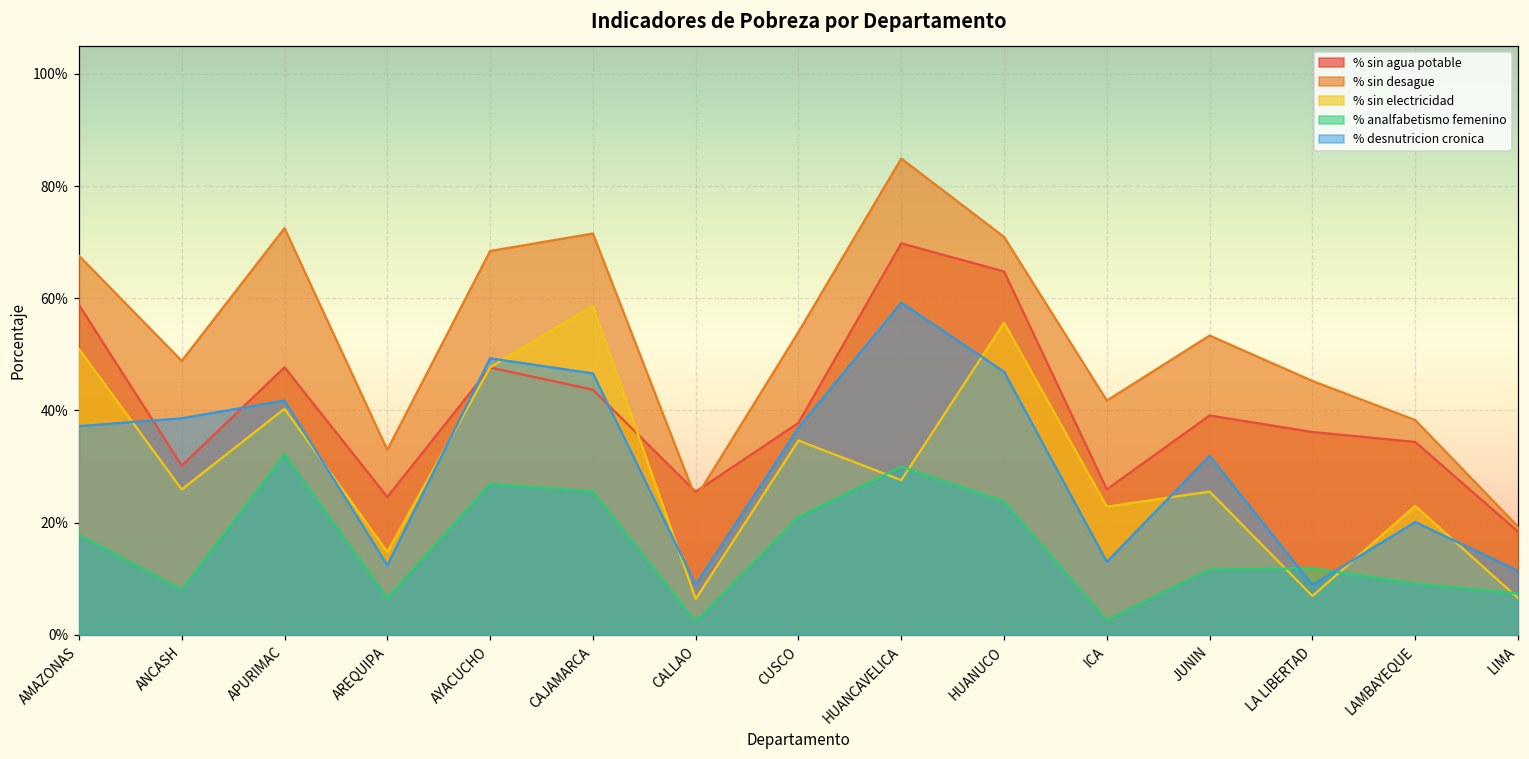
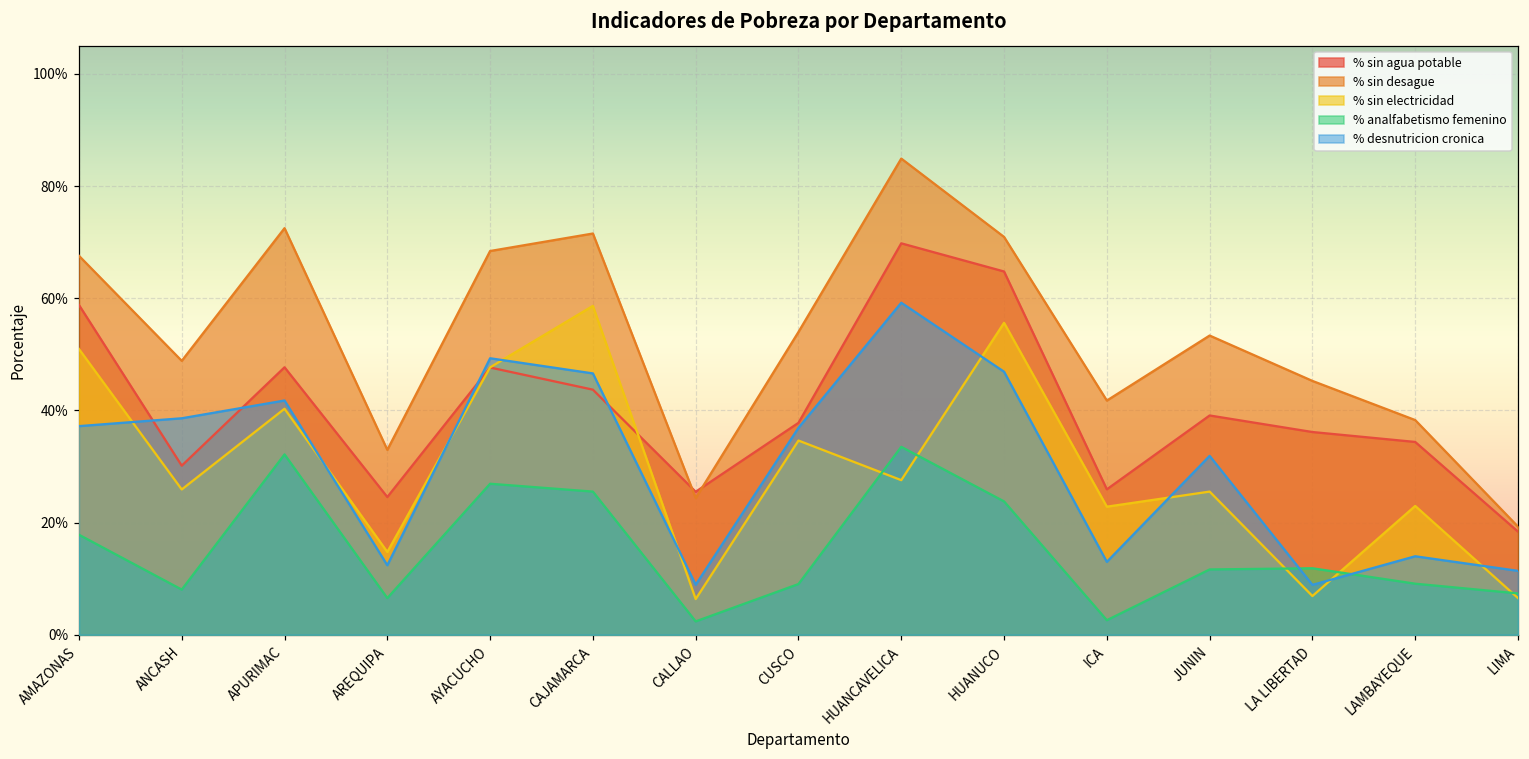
% analfabetismo femenino, CUSCO: 21% -> 9%
% analfabetismo femenino, HUANCAVELICA: 30% -> 34%
% desnutricion cronica, LAMBAYEQUE: 20% -> 14%
